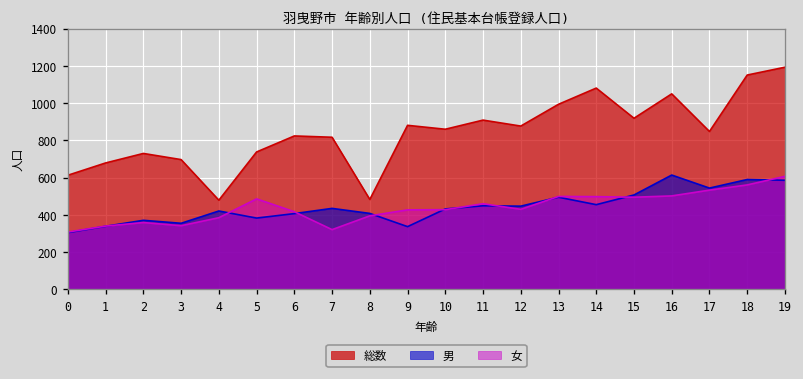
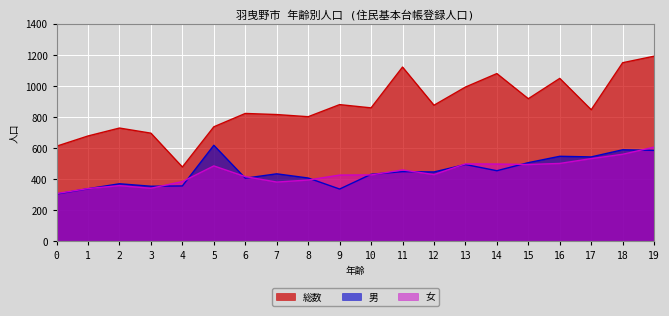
男, 4: 420 -> 360
男, 5: 380 -> 620
女, 7: 320 -> 380
総数, 8: 480 -> 800
総数, 11: 910 -> 1120
男, 16: 610 -> 550
